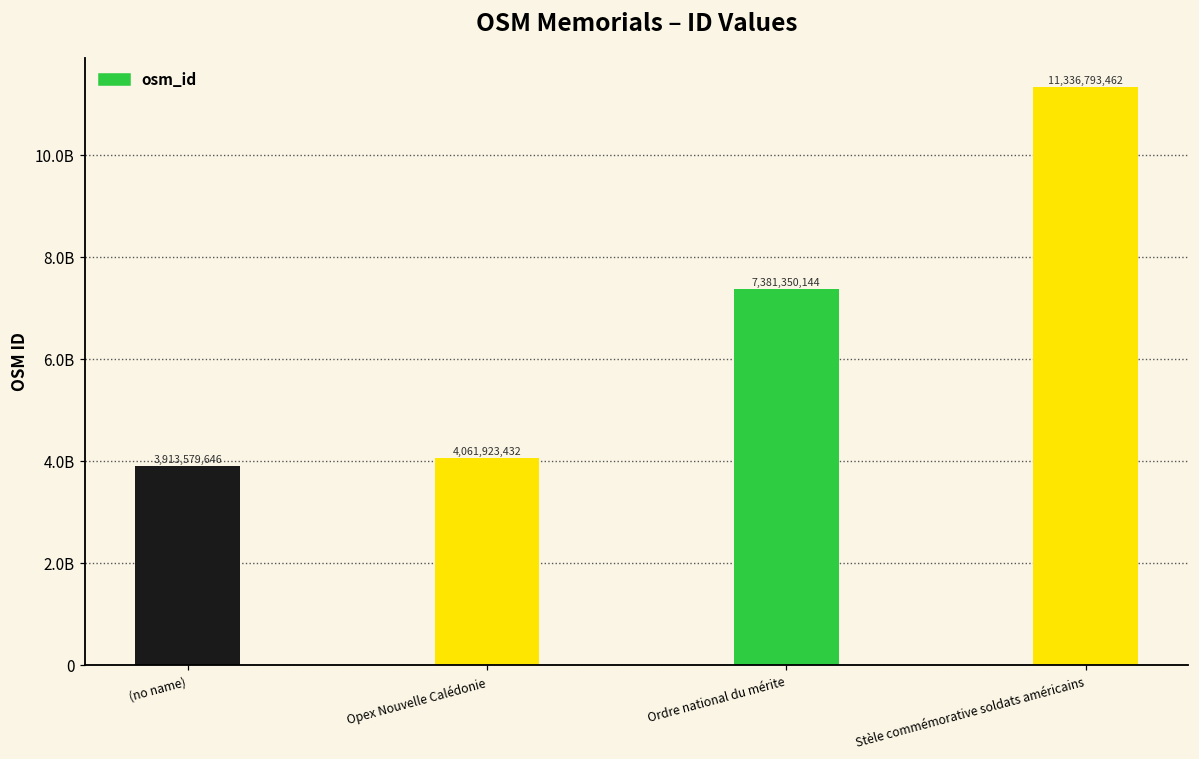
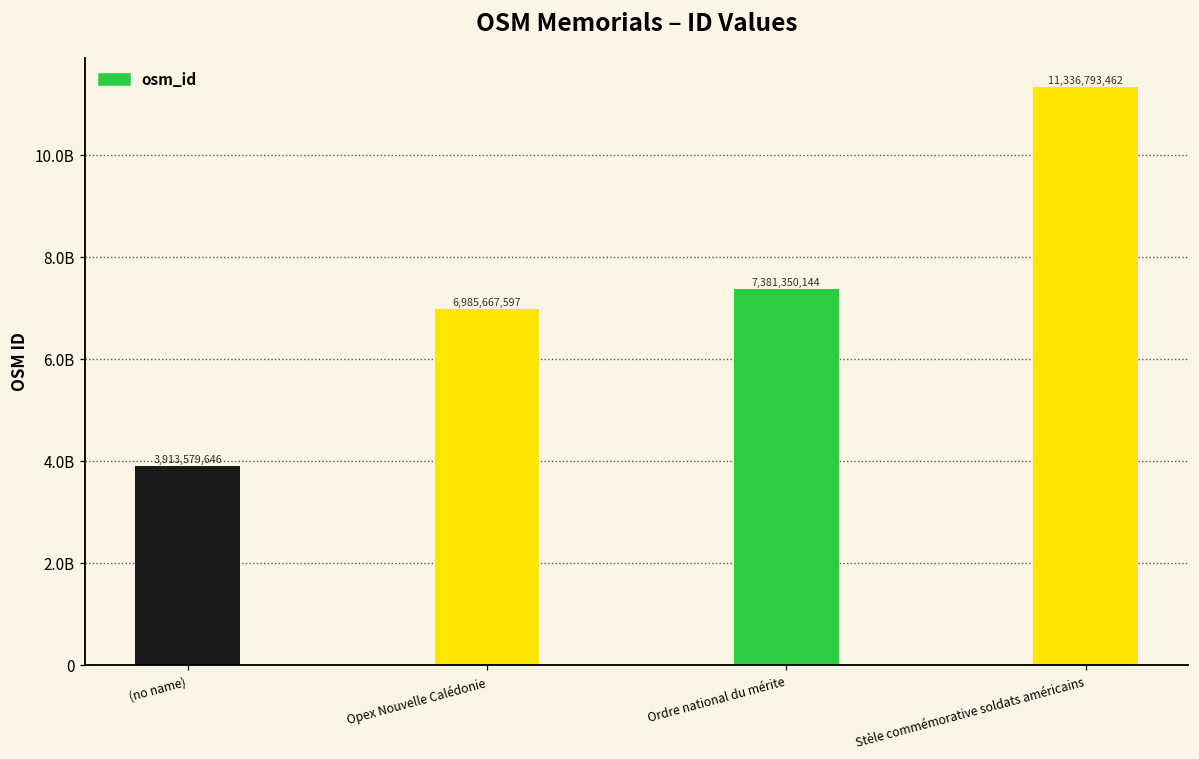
Opex Nouvelle Calédonie: 4,061,923,432 -> 6,985,667,597
